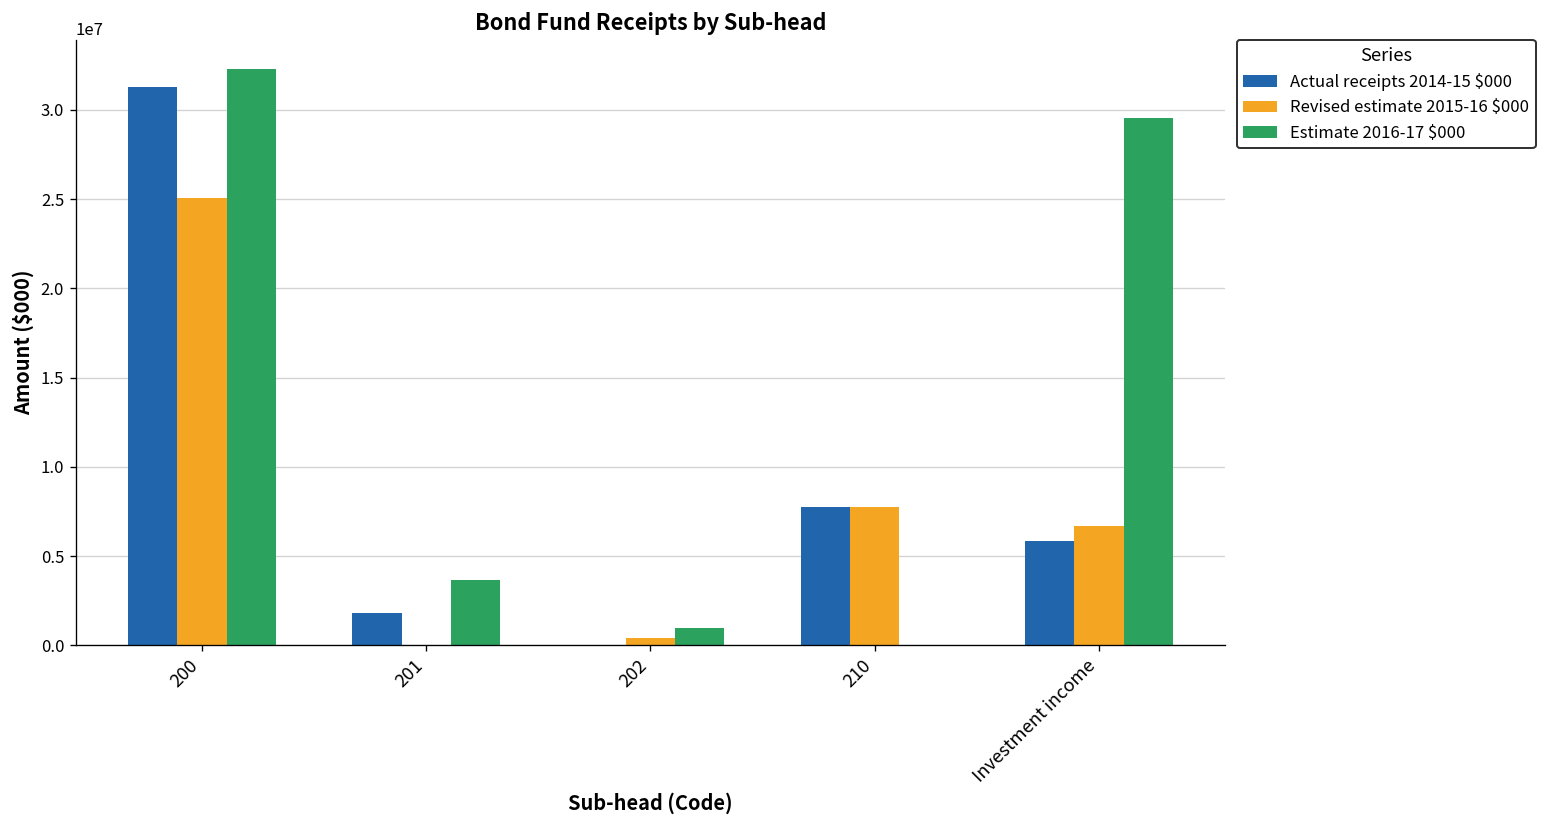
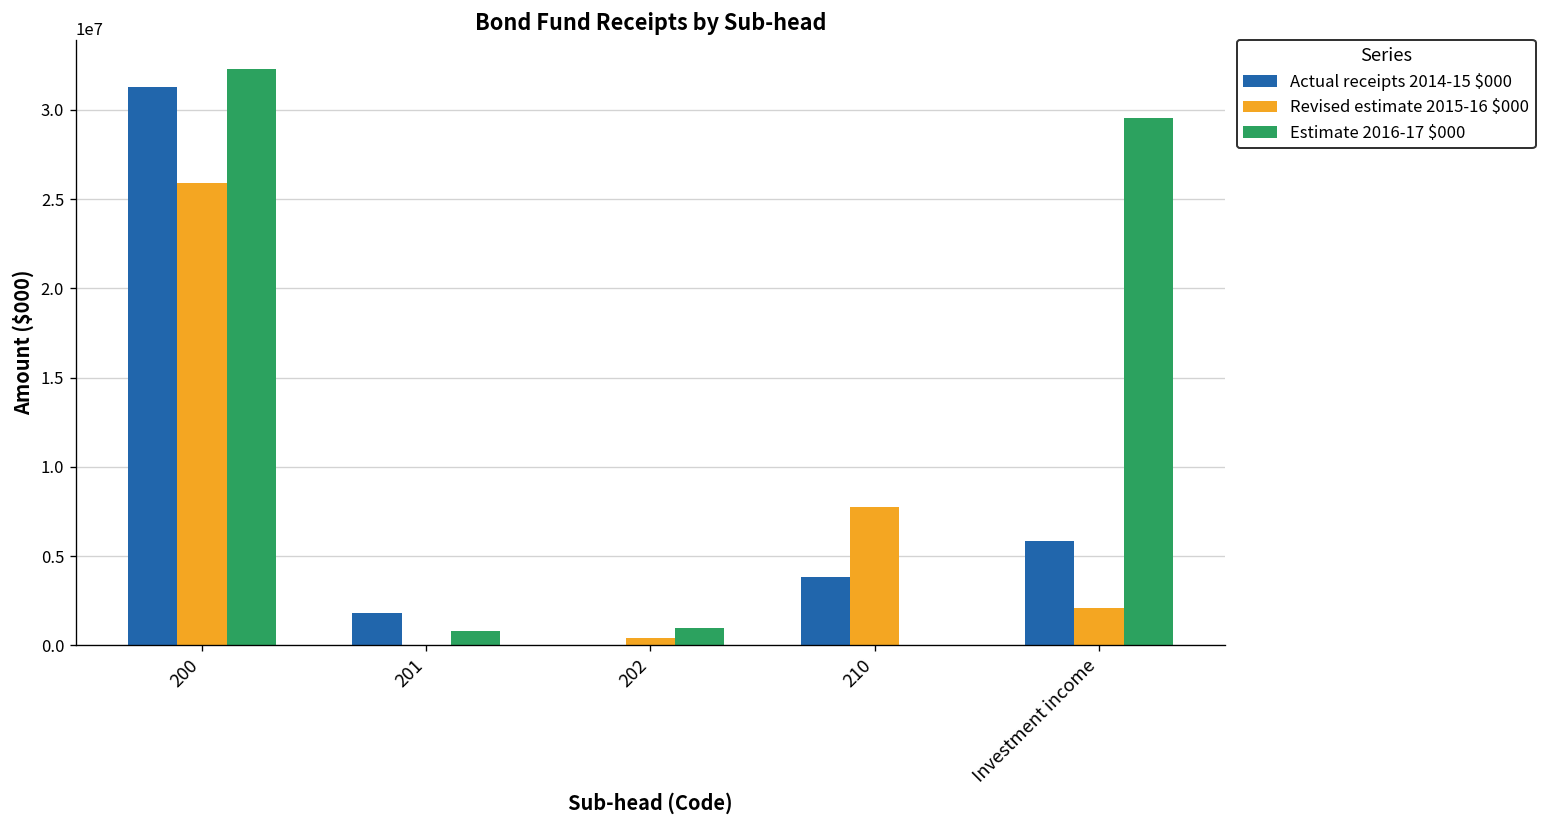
Revised estimate 2015-16 $000, 200: 25000000 -> 25900000
Estimate 2016-17 $000, 201: 3700000 -> 800000
Actual receipts 2014-15 $000, 210: 7800000 -> 3800000
Revised estimate 2015-16 $000, Investment income: 6700000 -> 2100000
